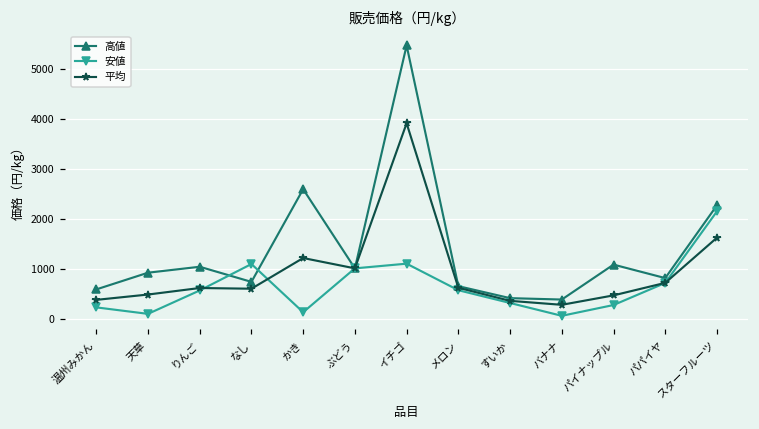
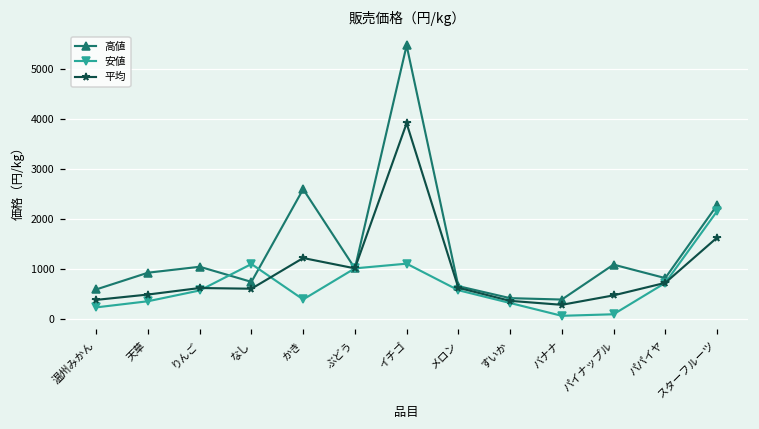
安値, 天草: 100 -> 300
安値, かき: 100 -> 400
安値, パイナップル: 300 -> 100
